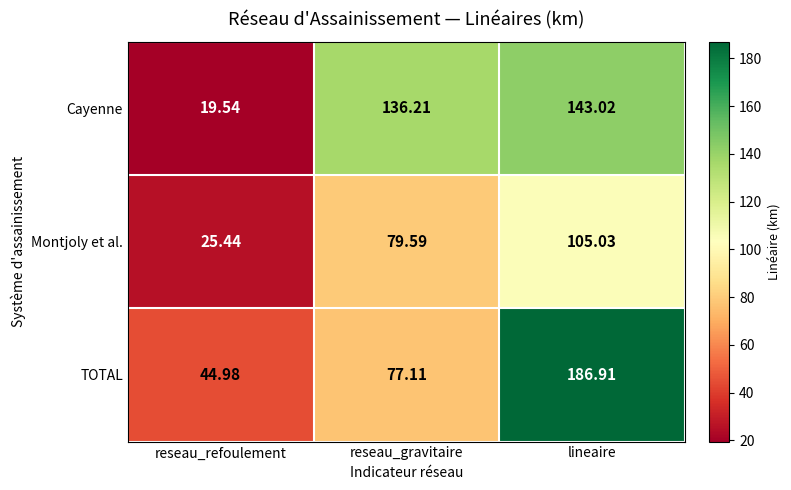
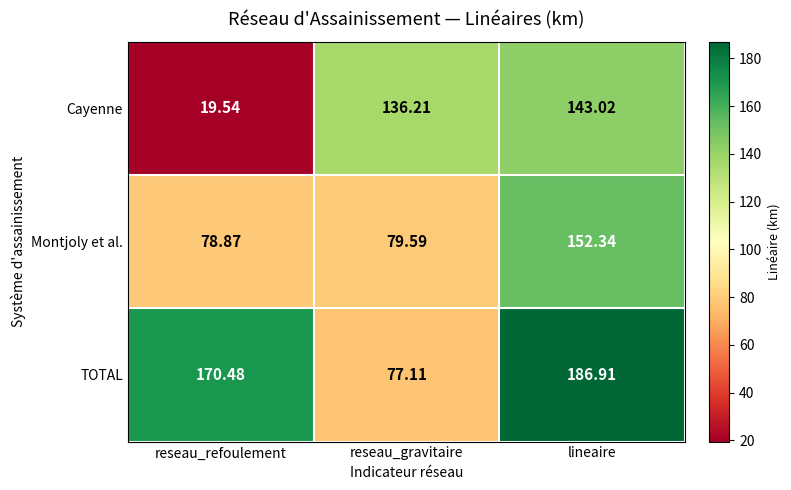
Montjoly et al., reseau_refoulement: 25.44 -> 78.87
Montjoly et al., lineaire: 105.03 -> 152.34
TOTAL, reseau_refoulement: 44.98 -> 170.48
